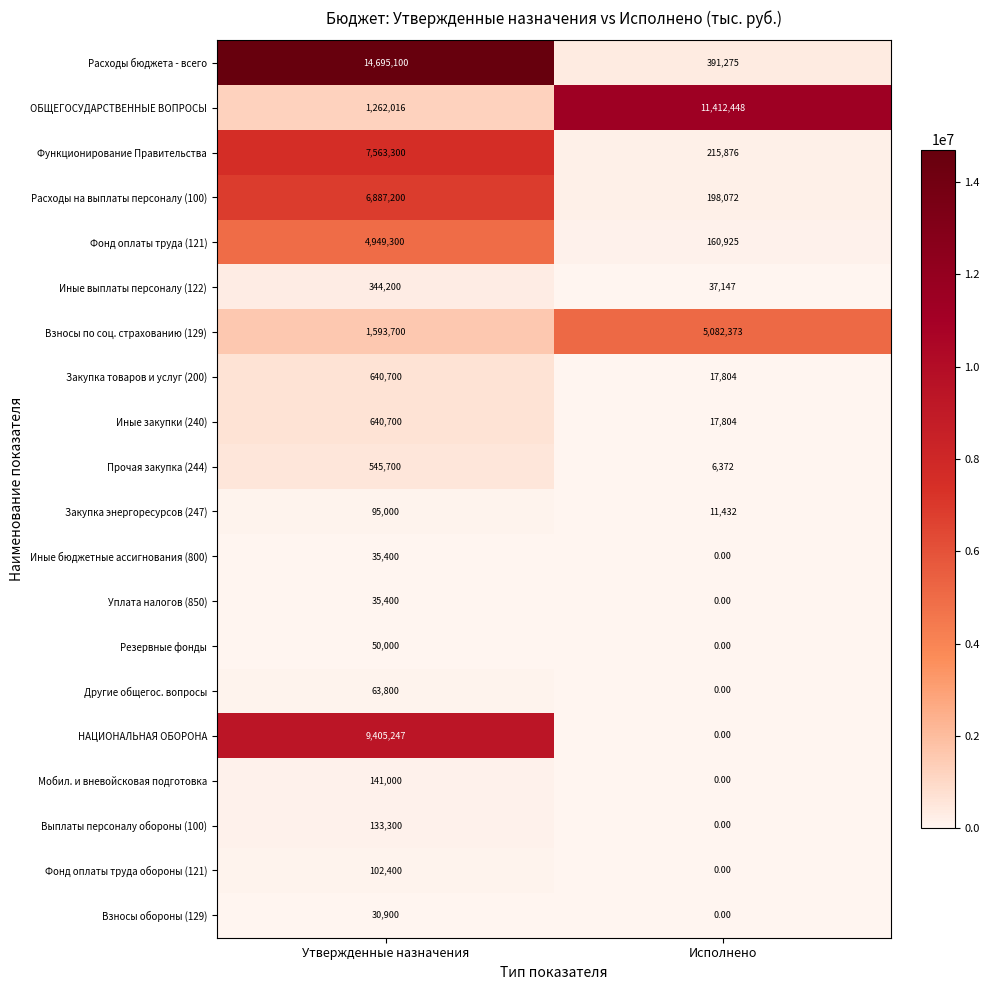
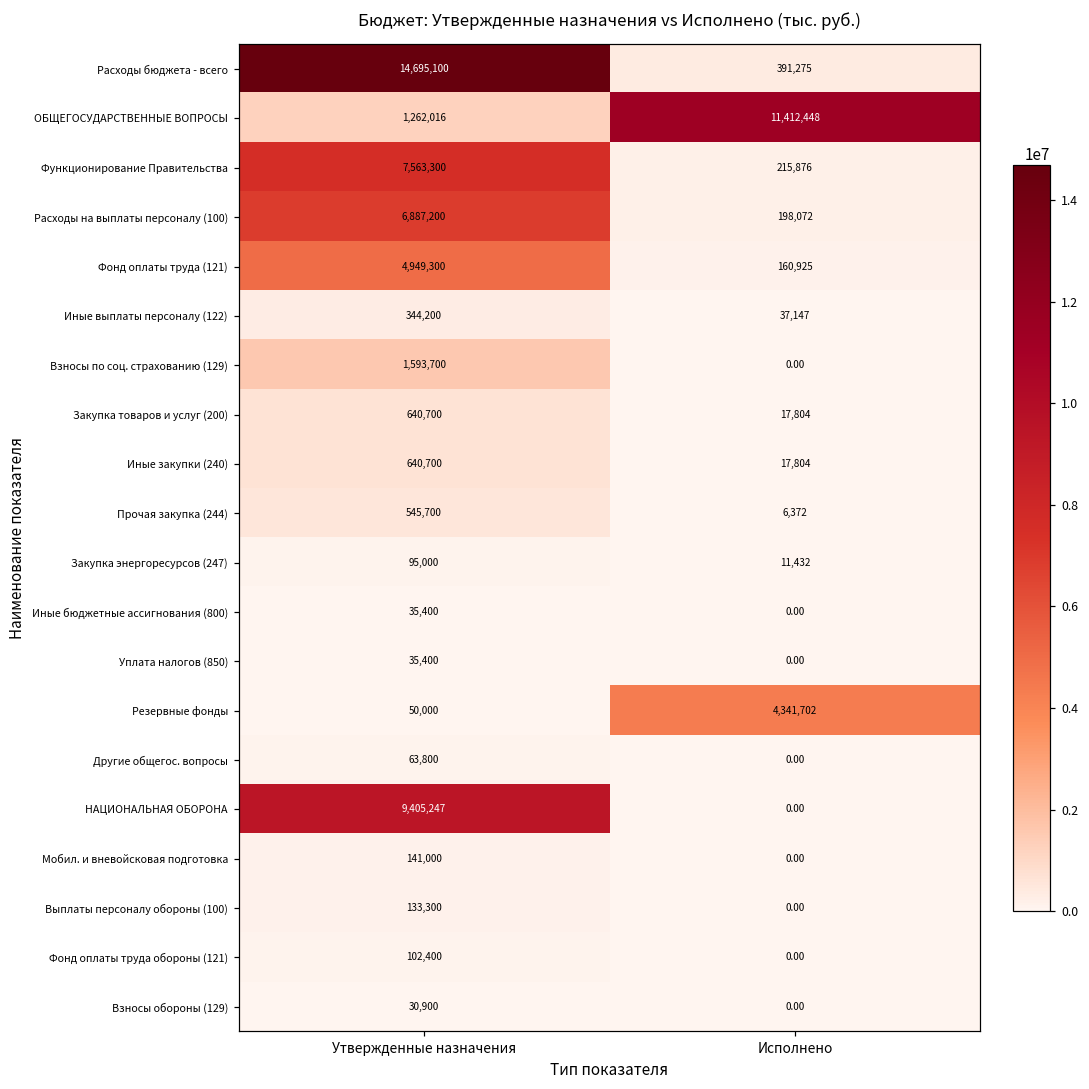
Взносы по соц. страхованию (129), Исполнено: 5,082,373 -> 0.00
Резервные фонды, Исполнено: 0.00 -> 4,341,702
